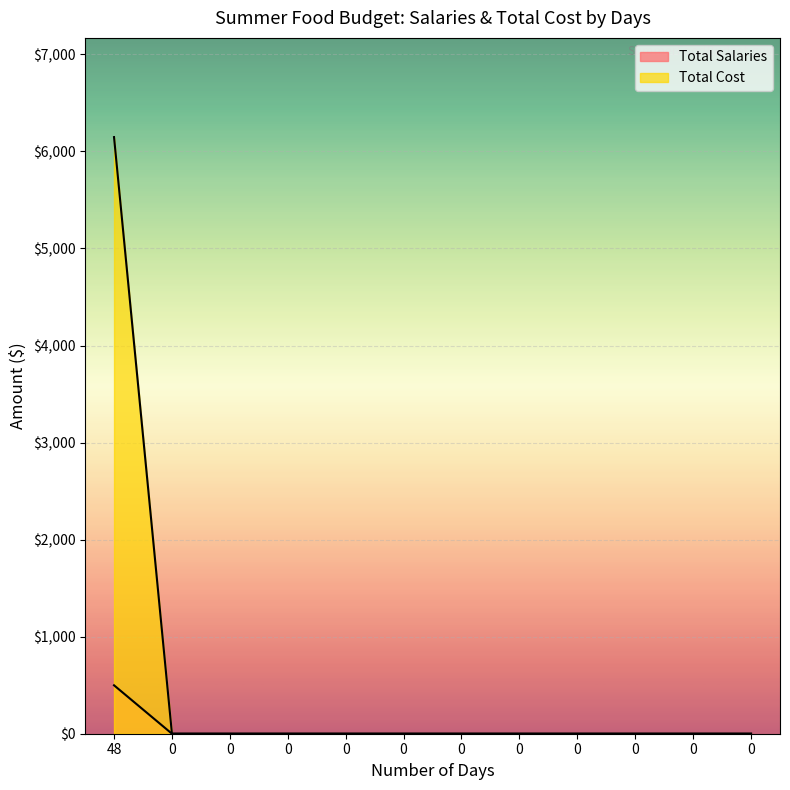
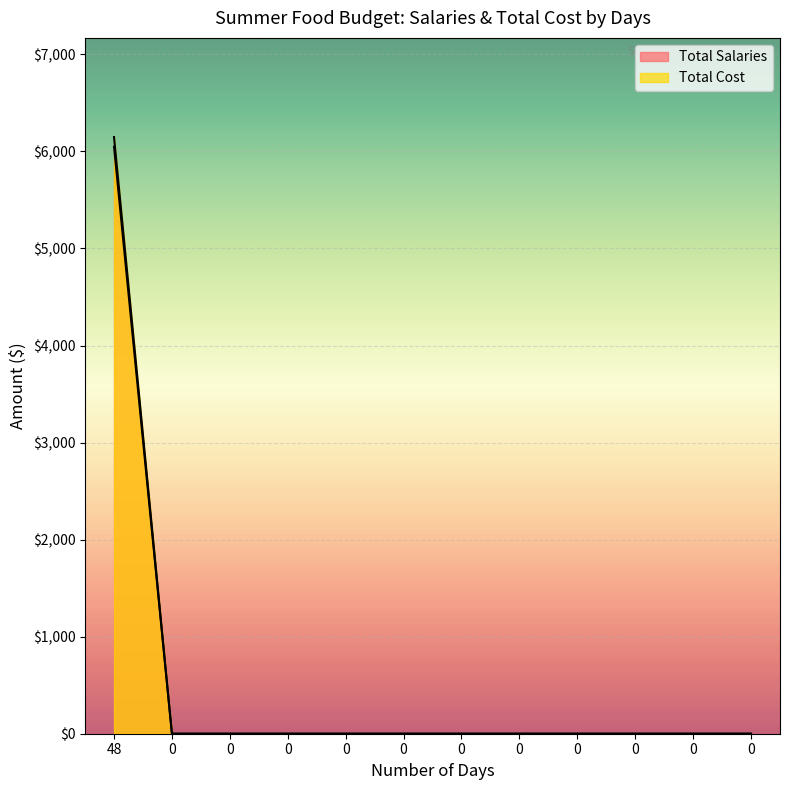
Total Salaries, 48: $500 -> $6,000
